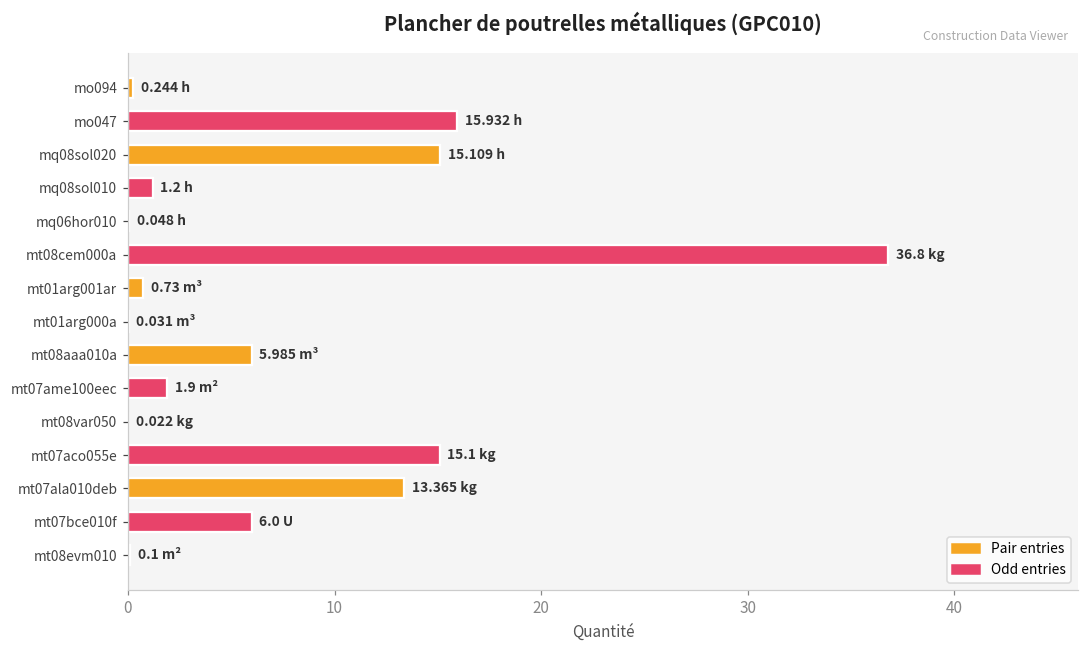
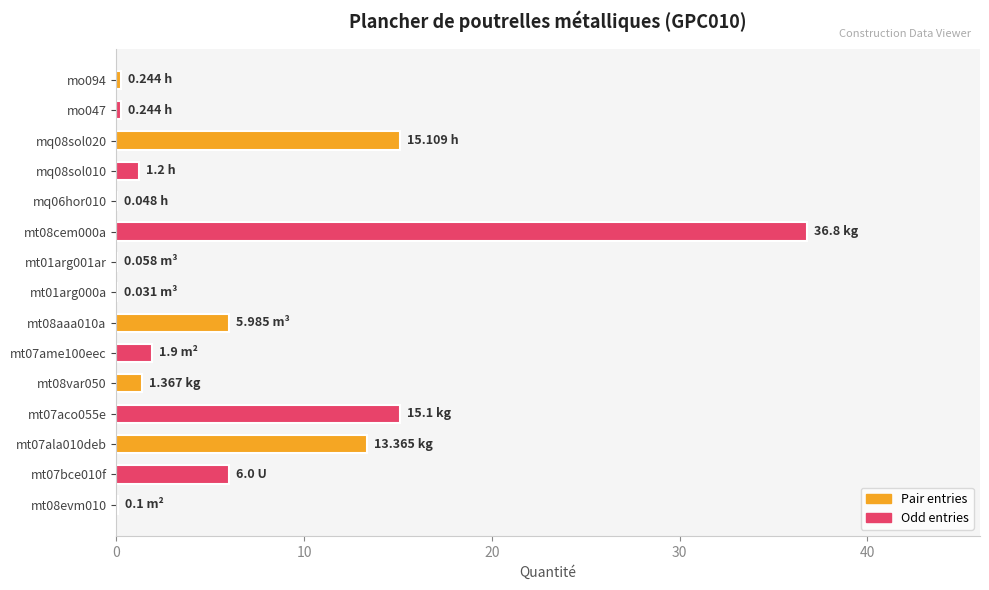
Odd entries, mo047: 15.932 -> 0.244
Pair entries, mt01arg001ar: 0.73 -> 0.058
Pair entries, mt08var050: 0.022 -> 1.367
